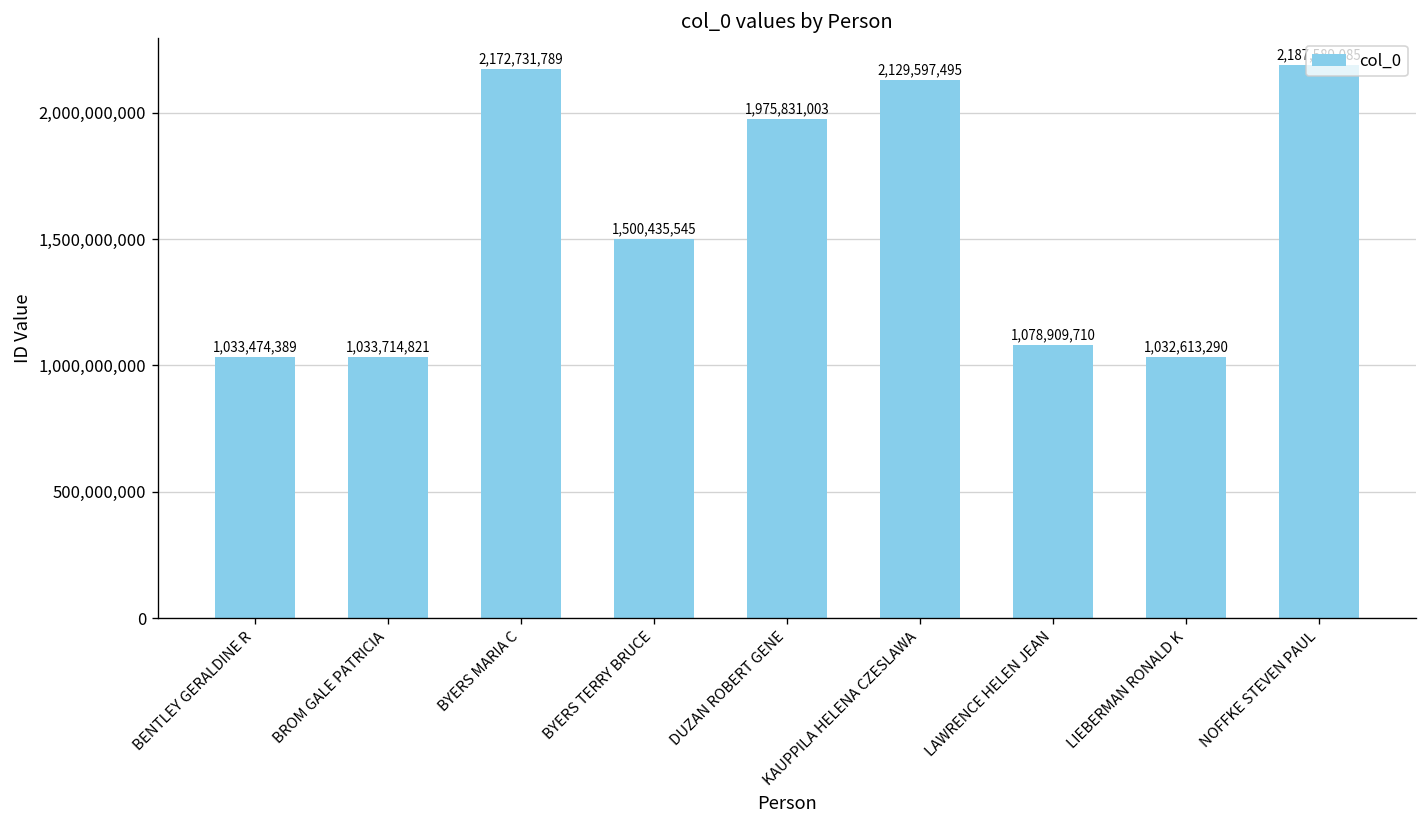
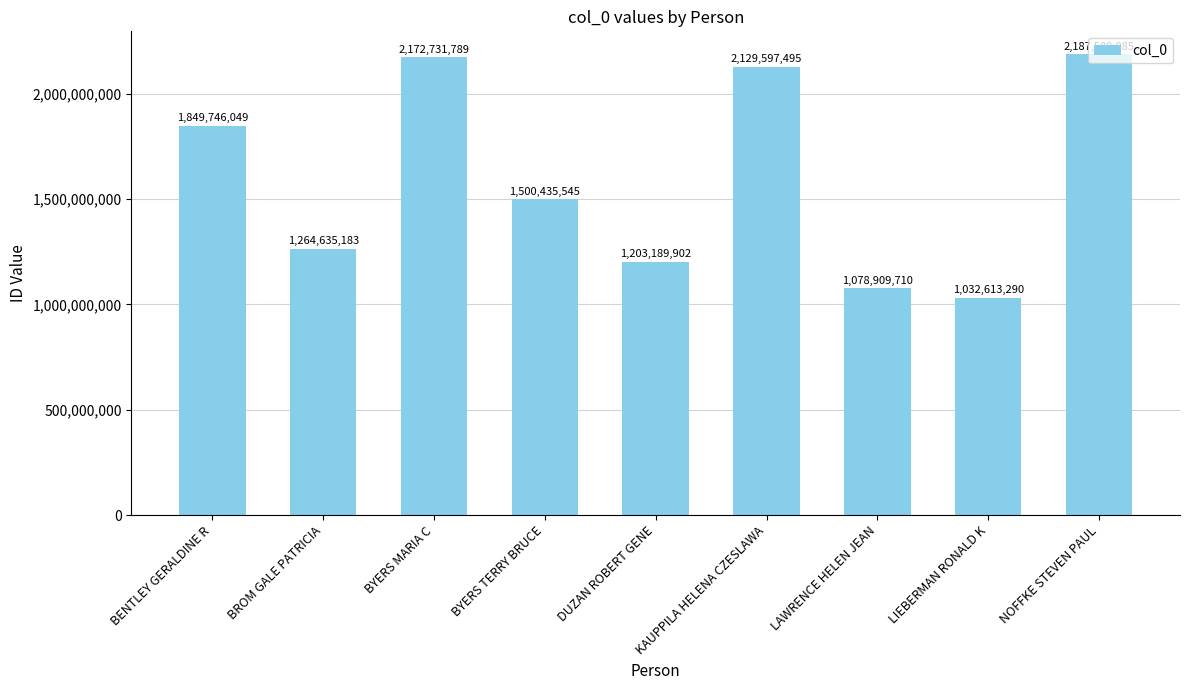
BENTLEY GERALDINE R: 1,033,474,389 -> 1,849,746,049
BROM GALE PATRICIA: 1,033,714,821 -> 1,264,635,183
DUZAN ROBERT GENE: 1,975,831,003 -> 1,203,189,902
